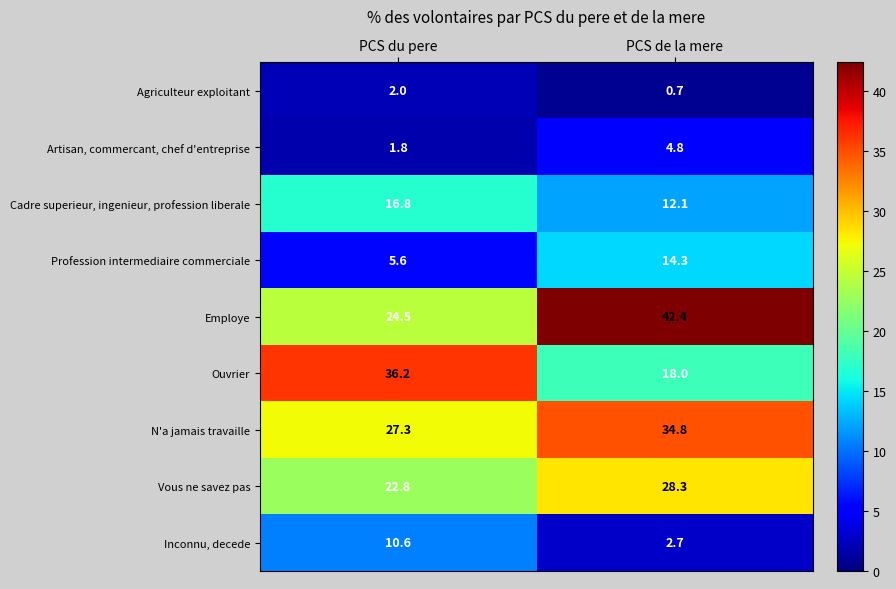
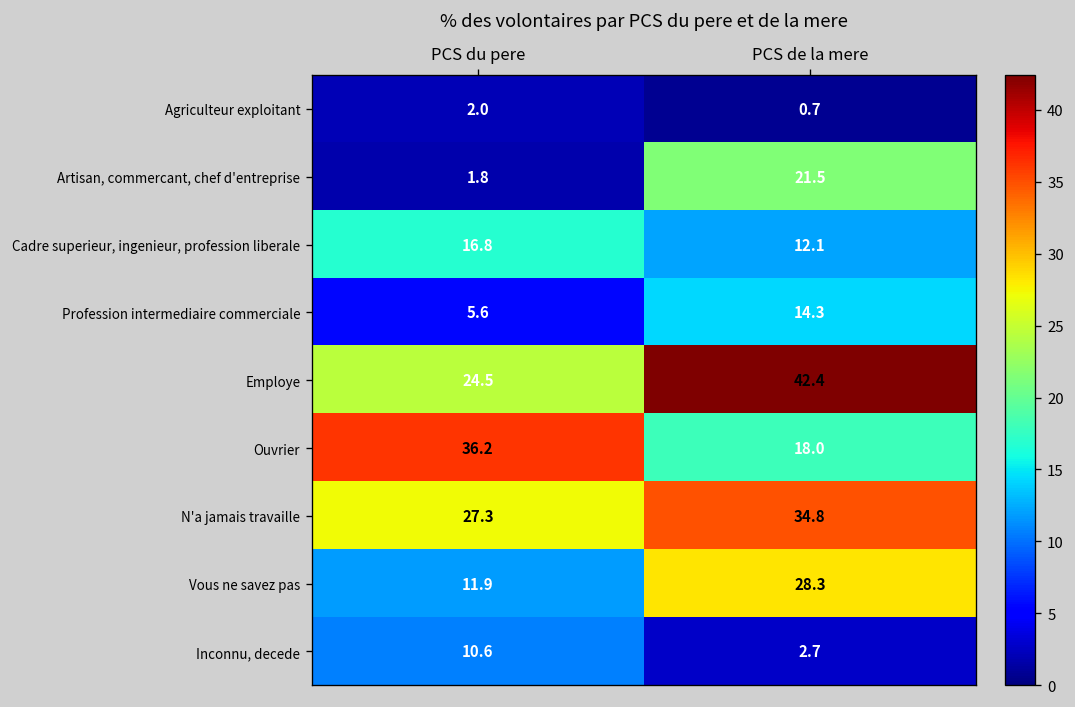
Artisan, commercant, chef d'entreprise, PCS de la mere: 4.8 -> 21.5
Vous ne savez pas, PCS du pere: 22.8 -> 11.9
